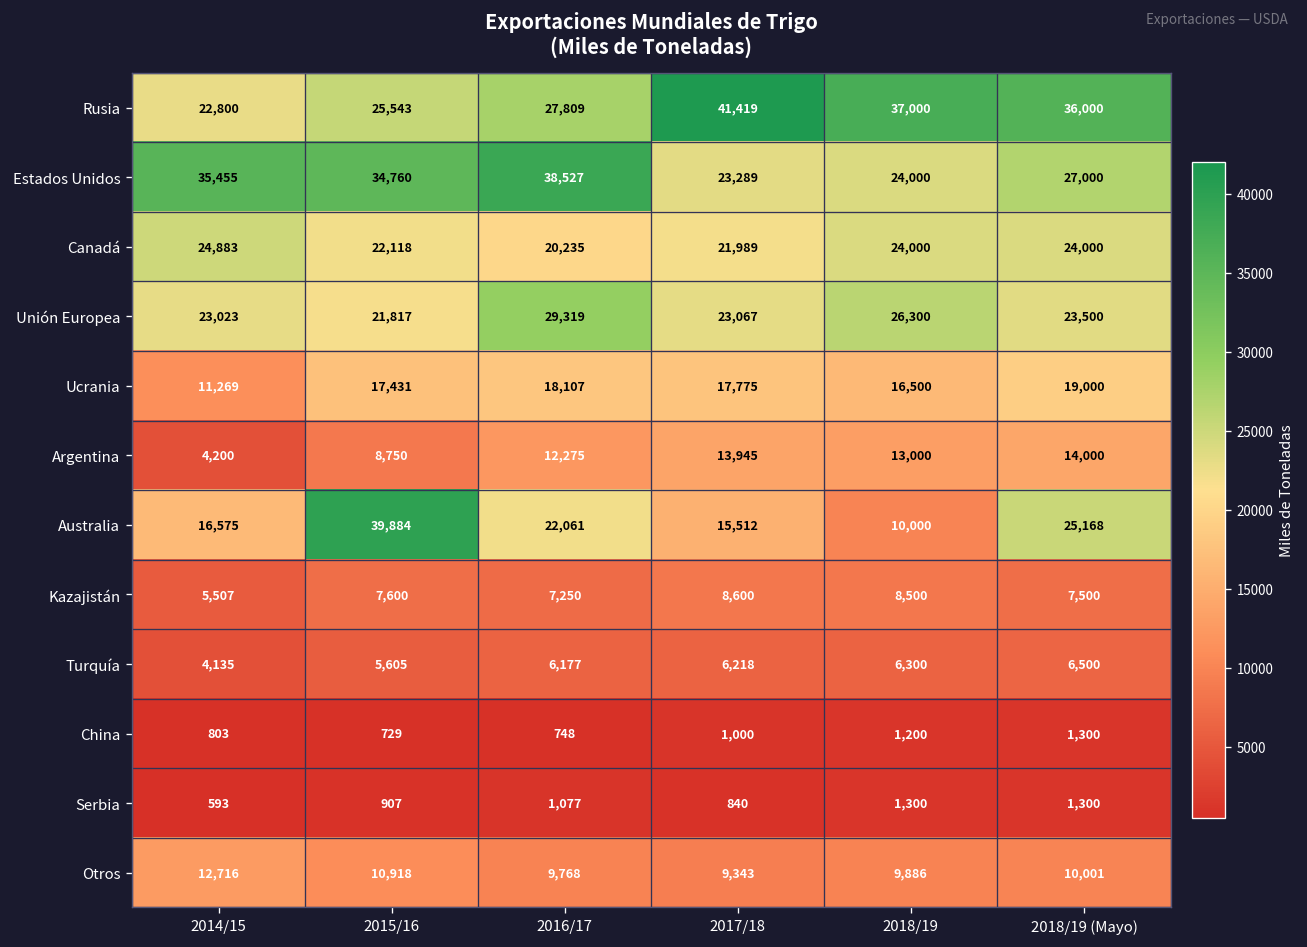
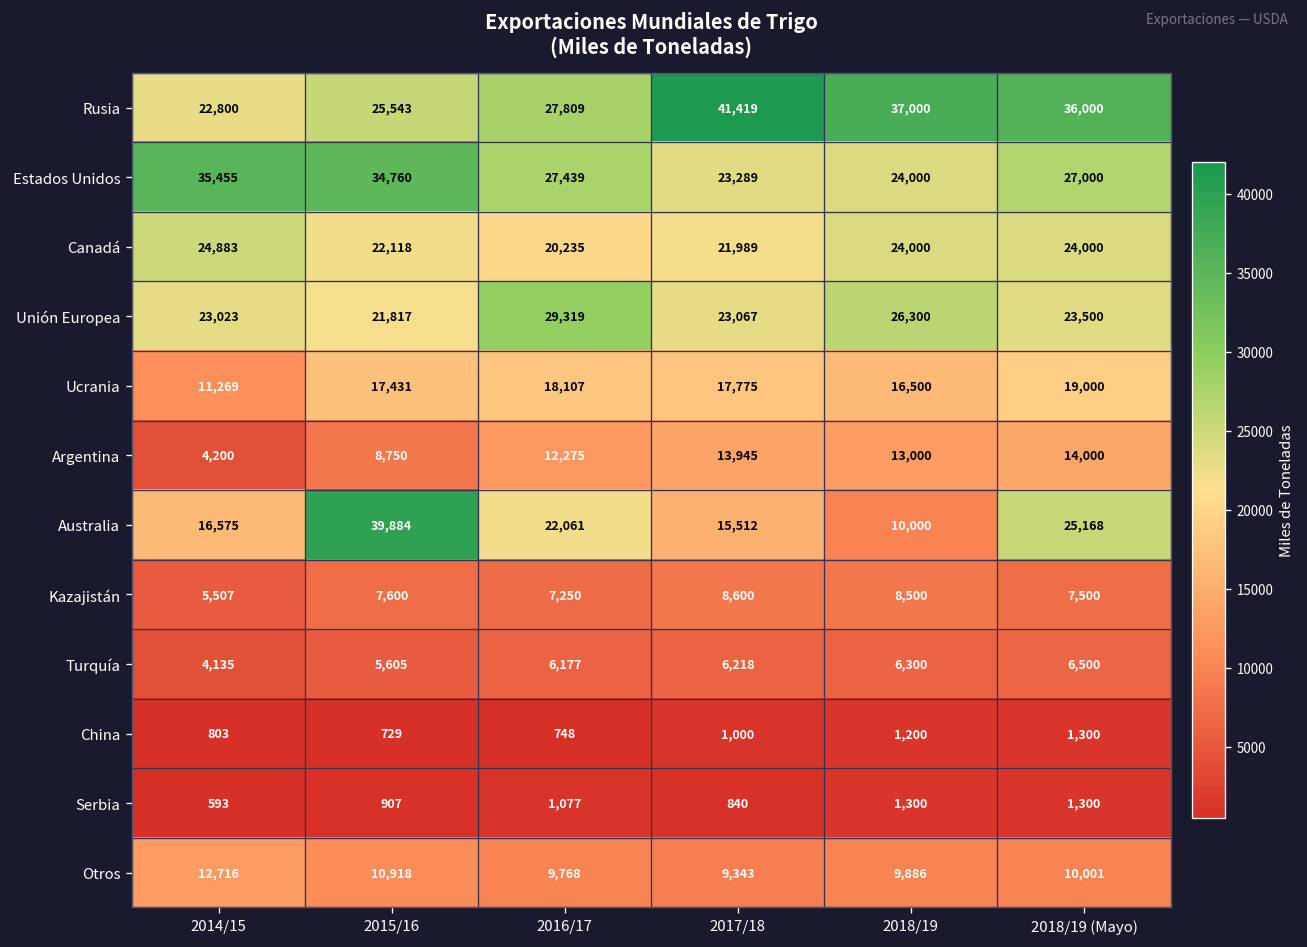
Estados Unidos, 2016/17: 38,527 -> 27,439
